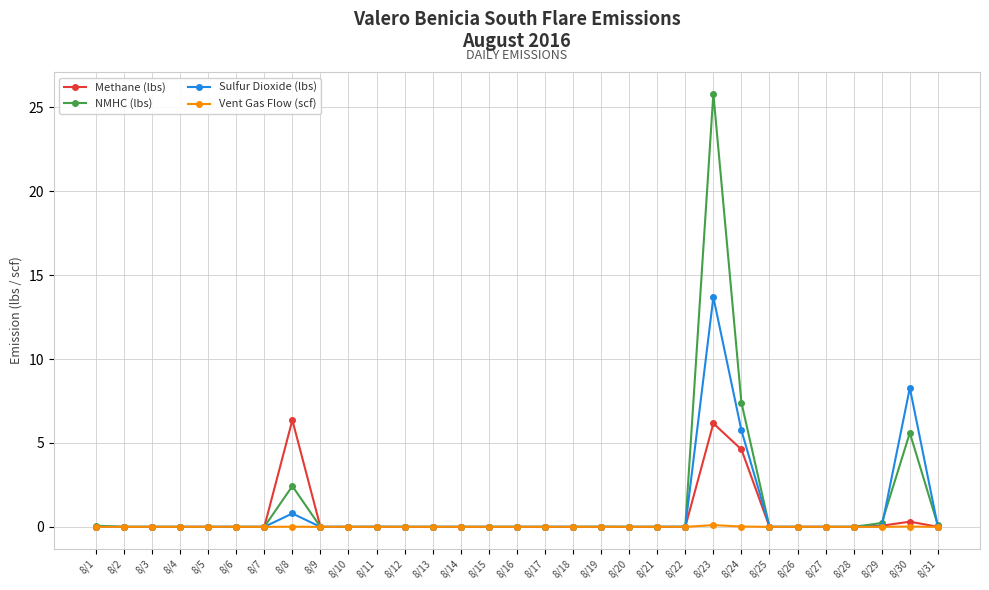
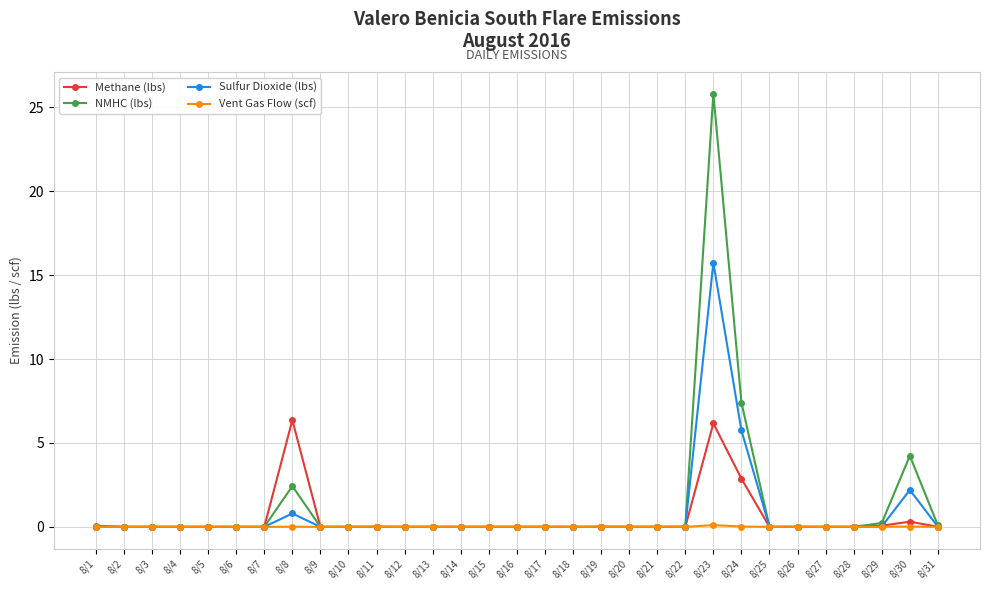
Sulfur Dioxide (lbs), 8/23: 13.7 -> 15.7
Methane (lbs), 8/24: 4.6 -> 2.9
NMHC (lbs), 8/30: 5.6 -> 4.2
Sulfur Dioxide (lbs), 8/30: 8.3 -> 2.2
